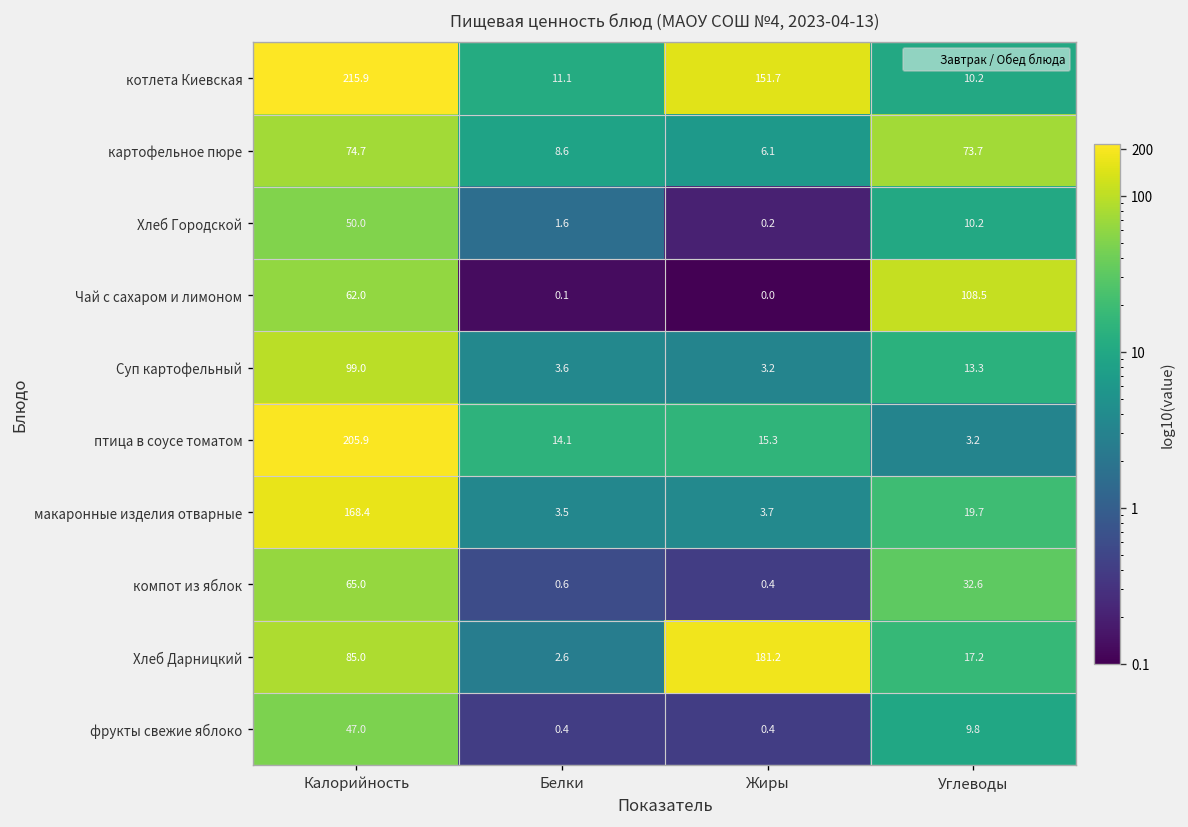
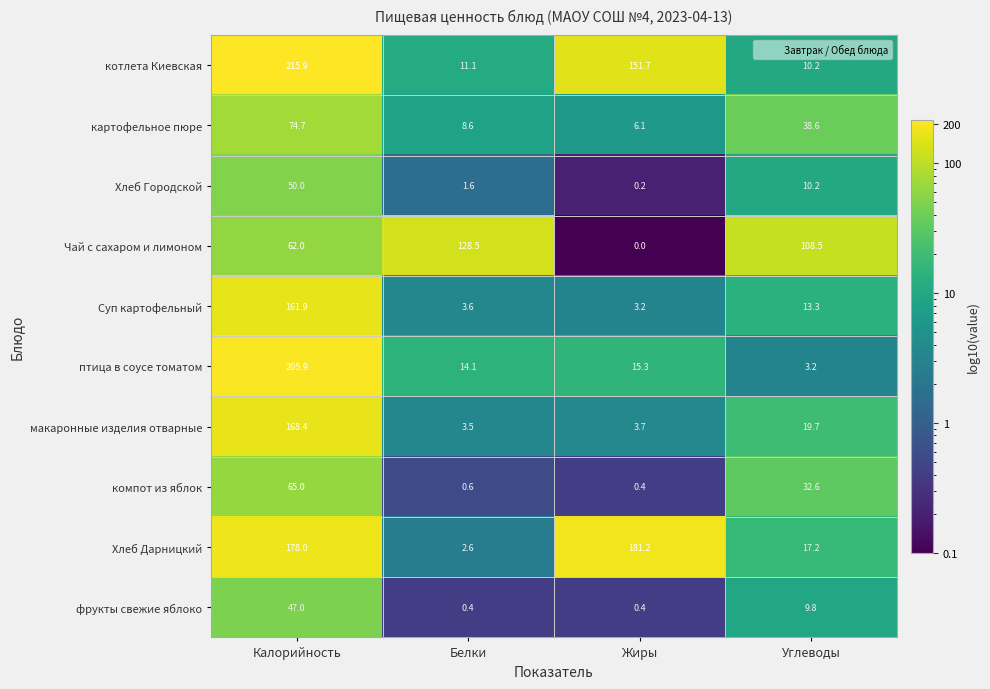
картофельное пюре, Углеводы: 73.7 -> 38.6
Чай с сахаром и лимоном, Белки: 0.1 -> 128.5
Суп картофельный, Калорийность: 99.0 -> 161.9
Хлеб Дарницкий, Калорийность: 85.0 -> 178.0
